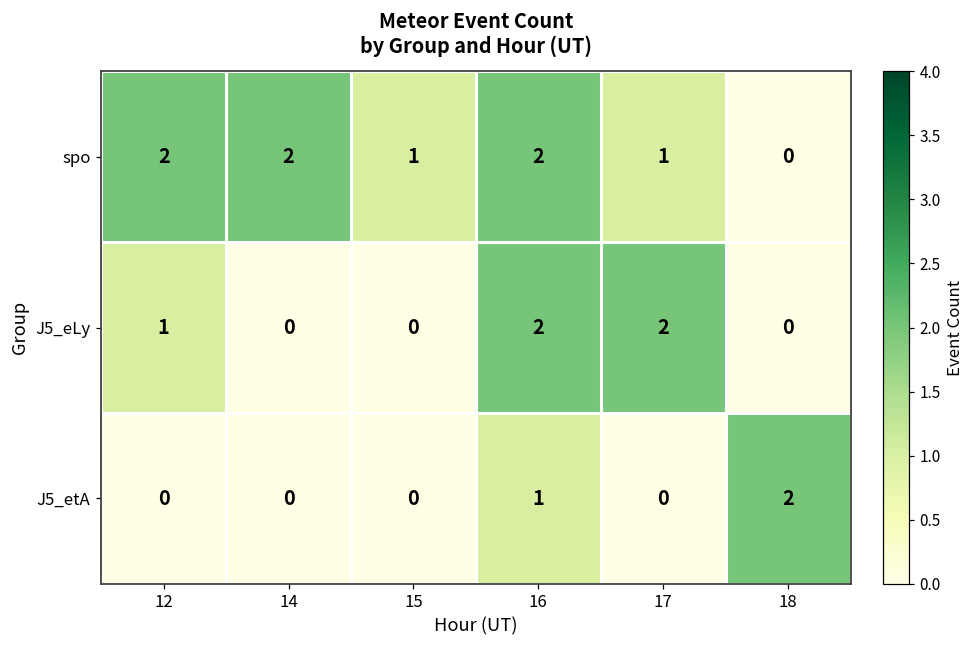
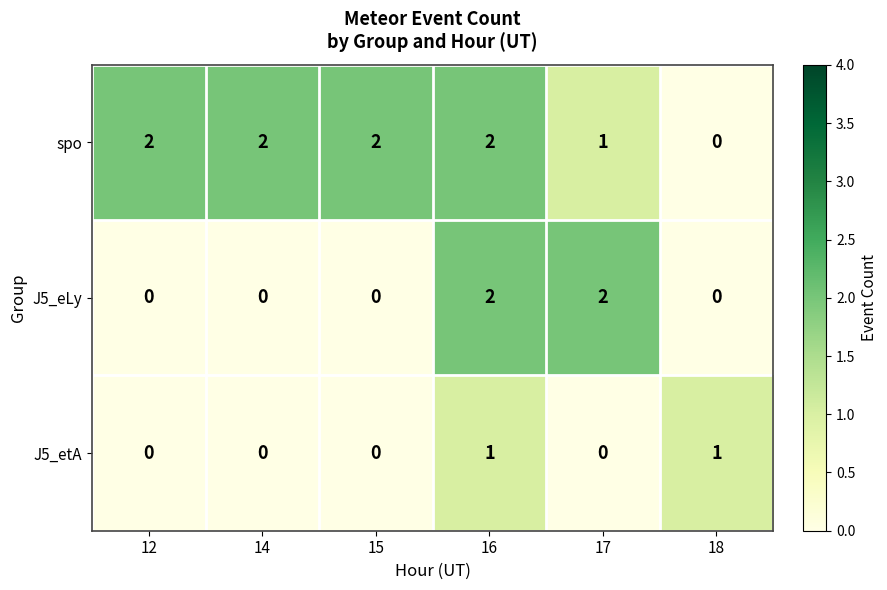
spo, 15: 1 -> 2
J5_eLy, 12: 1 -> 0
J5_etA, 18: 2 -> 1
